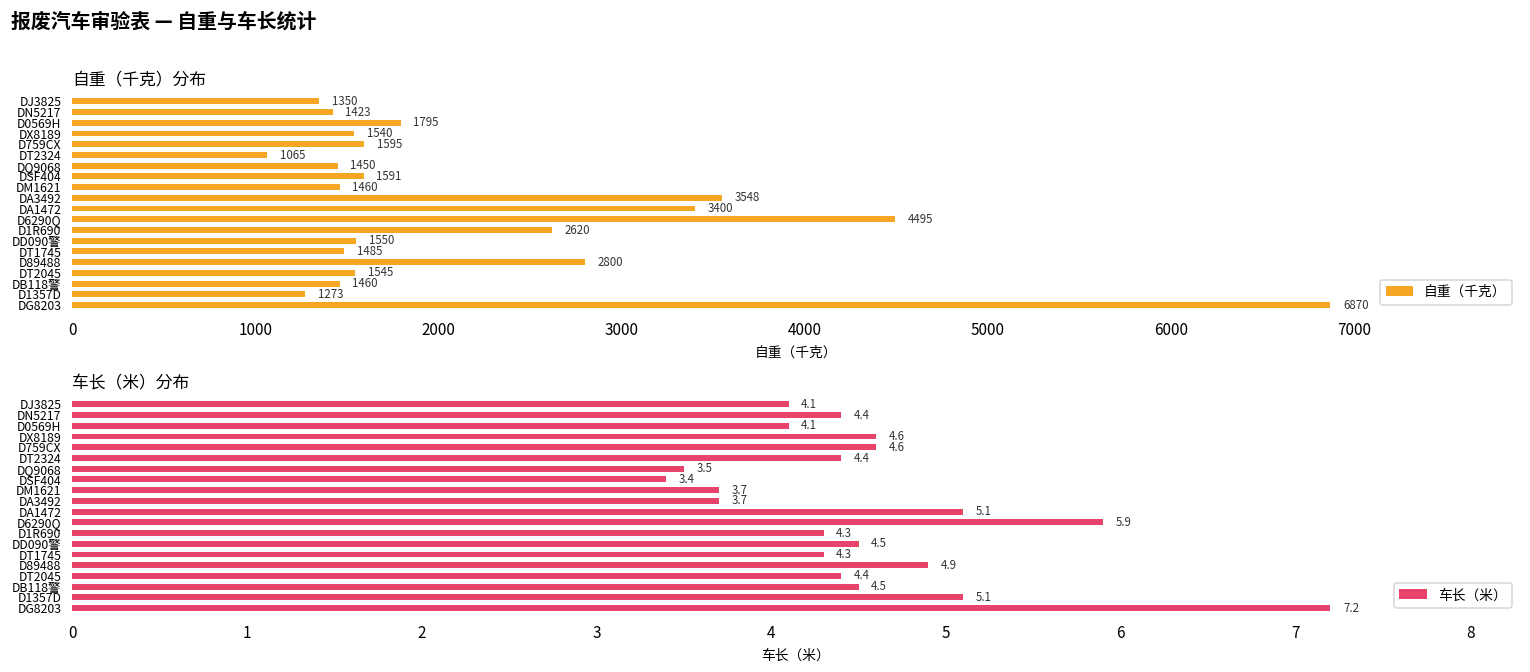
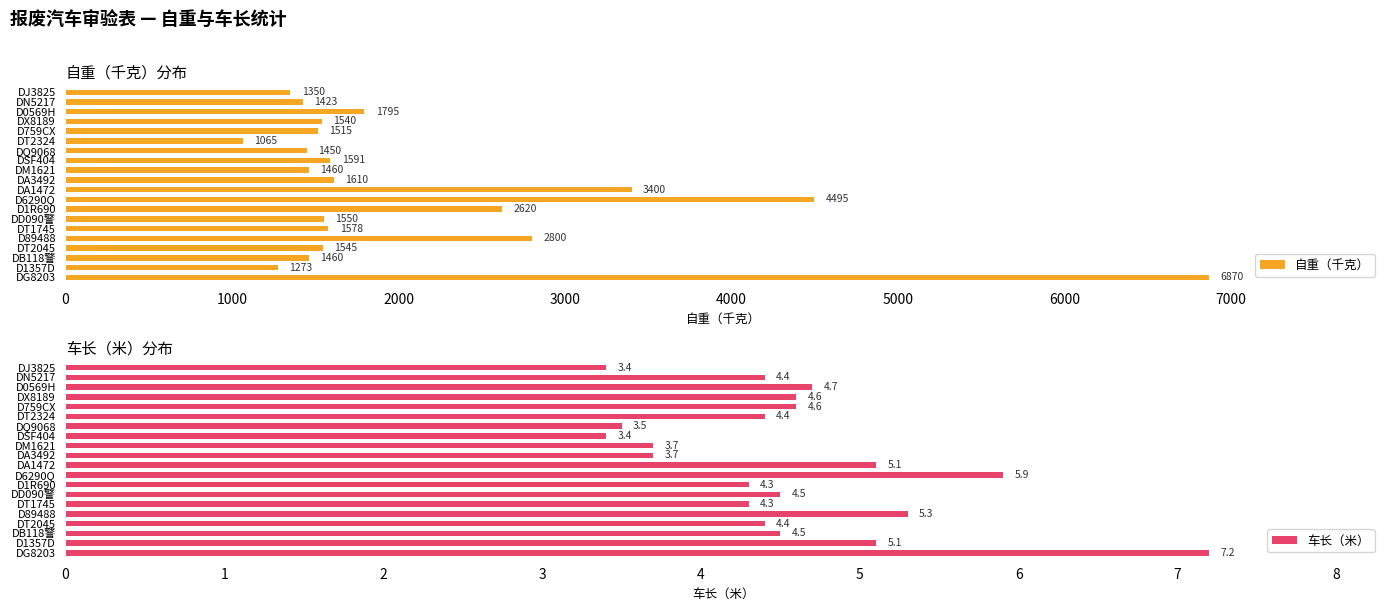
自重（千克）分布, D759CX: 1595 -> 1515
自重（千克）分布, DA3492: 3548 -> 1610
自重（千克）分布, DT1745: 1485 -> 1578
车长（米）分布, DJ3825: 4.1 -> 3.4
车长（米）分布, D0569H: 4.1 -> 4.7
车长（米）分布, D89488: 4.9 -> 5.3
